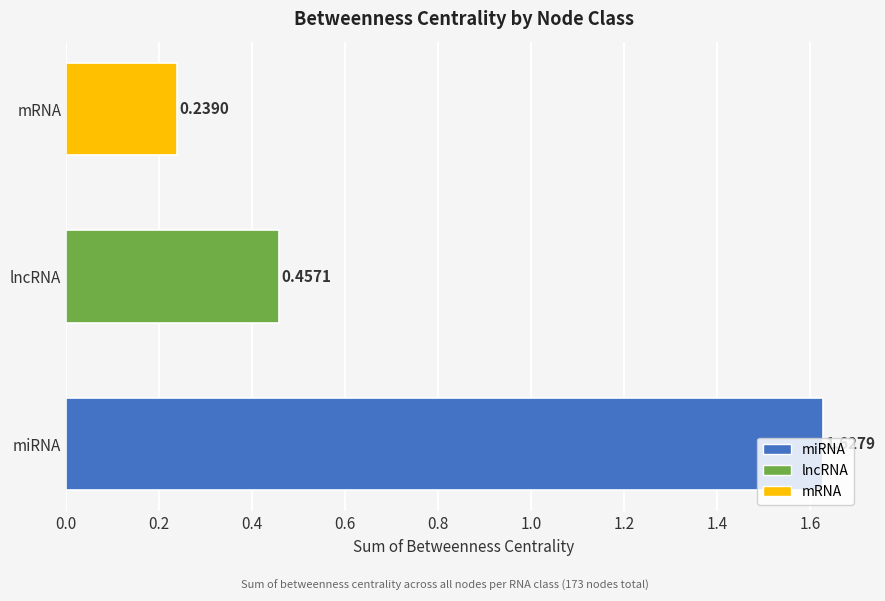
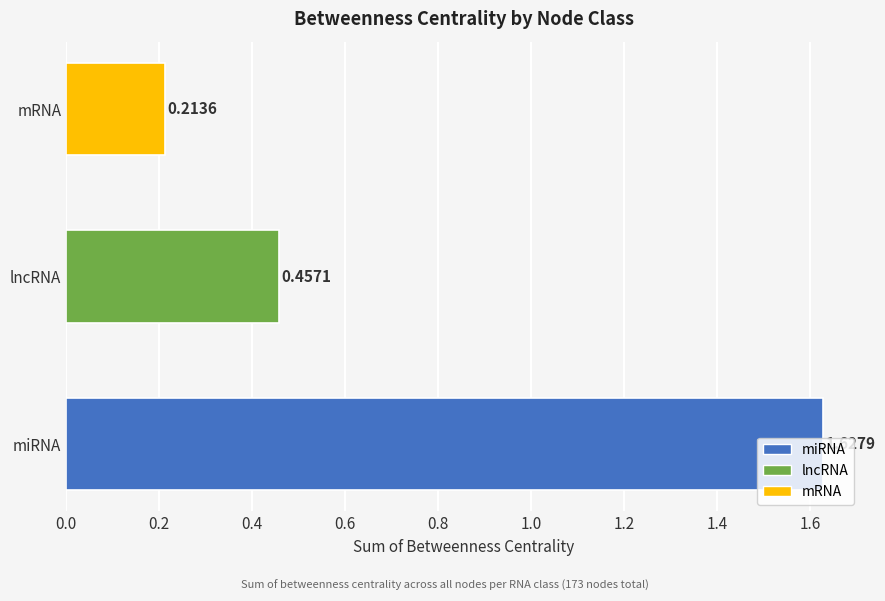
mRNA: 0.2390 -> 0.2136
